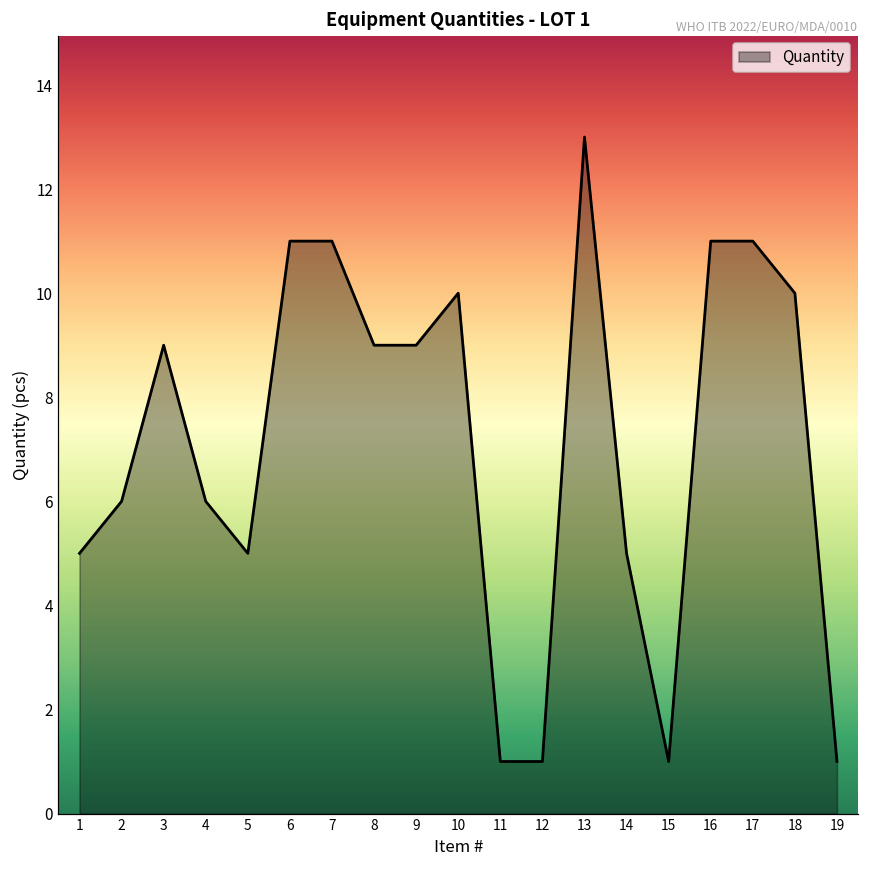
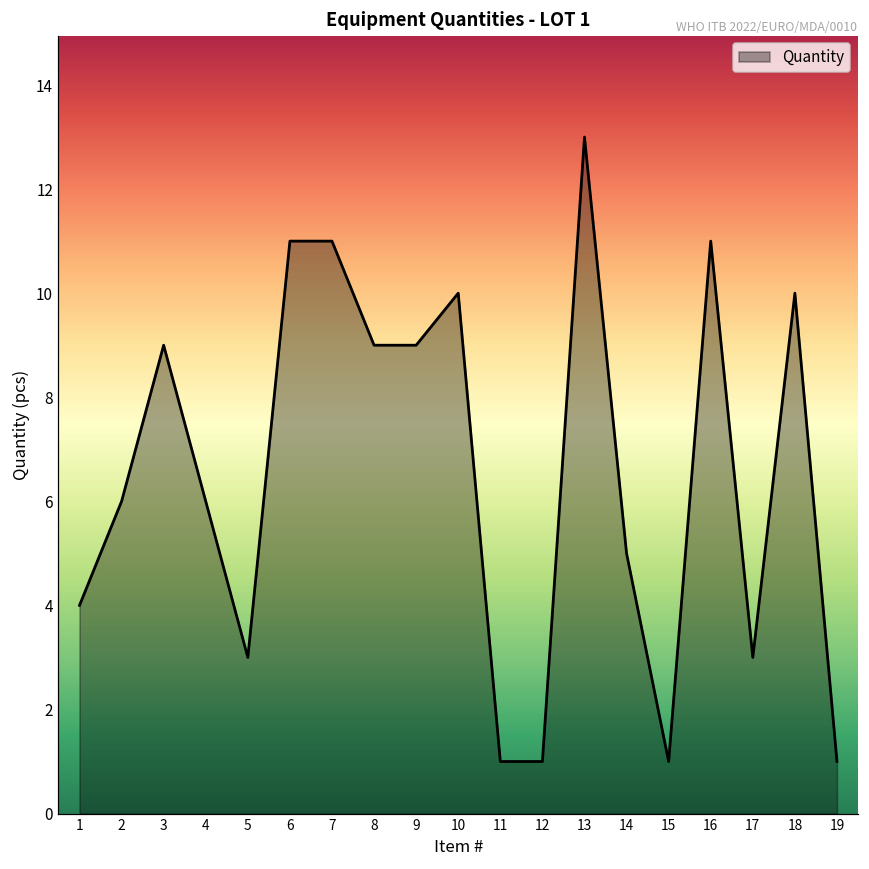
1: 5 -> 4
5: 5 -> 3
17: 11 -> 3
